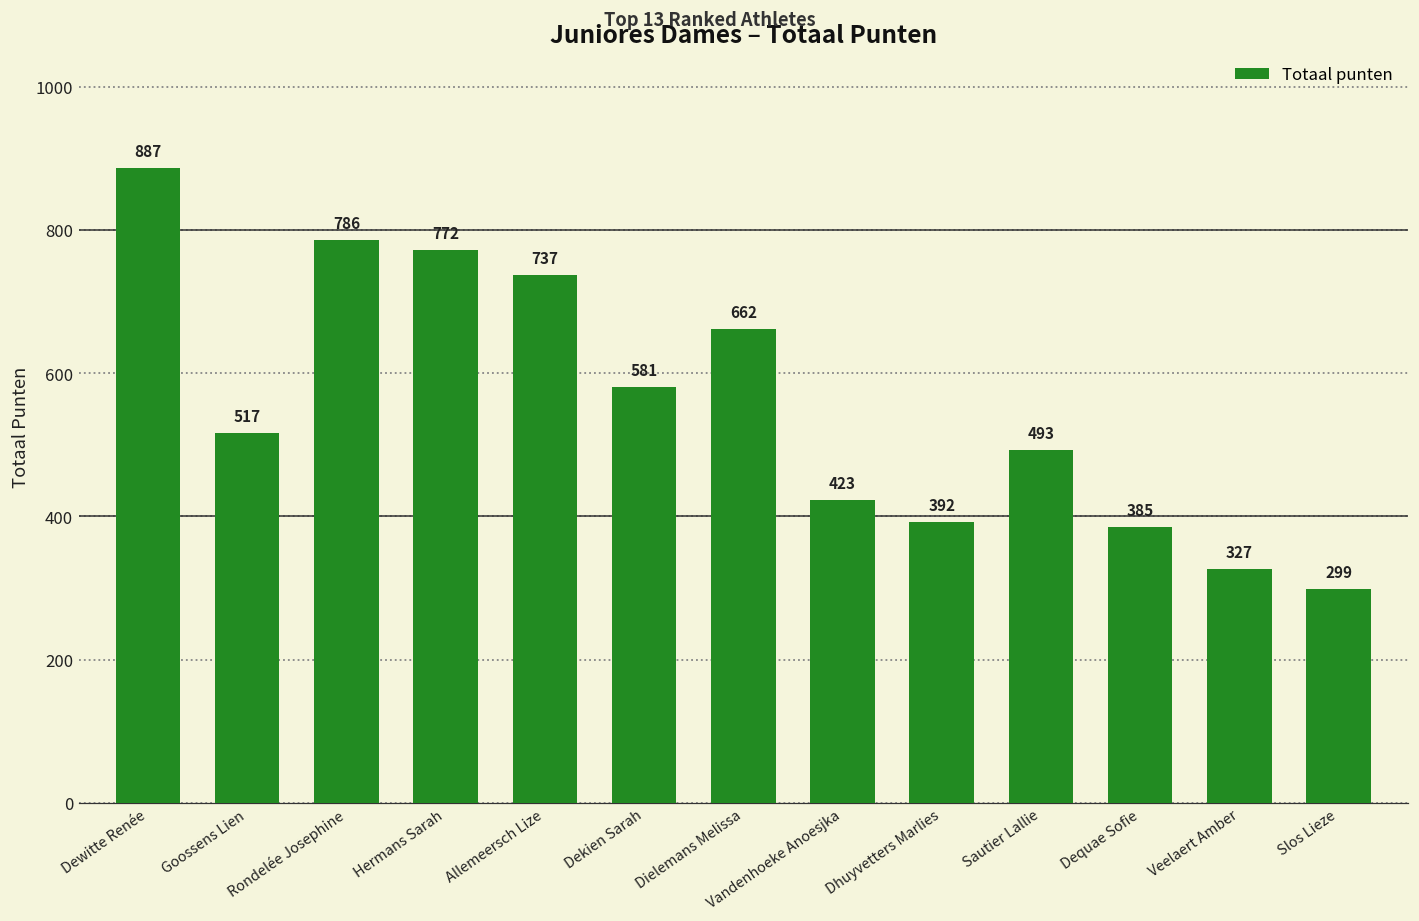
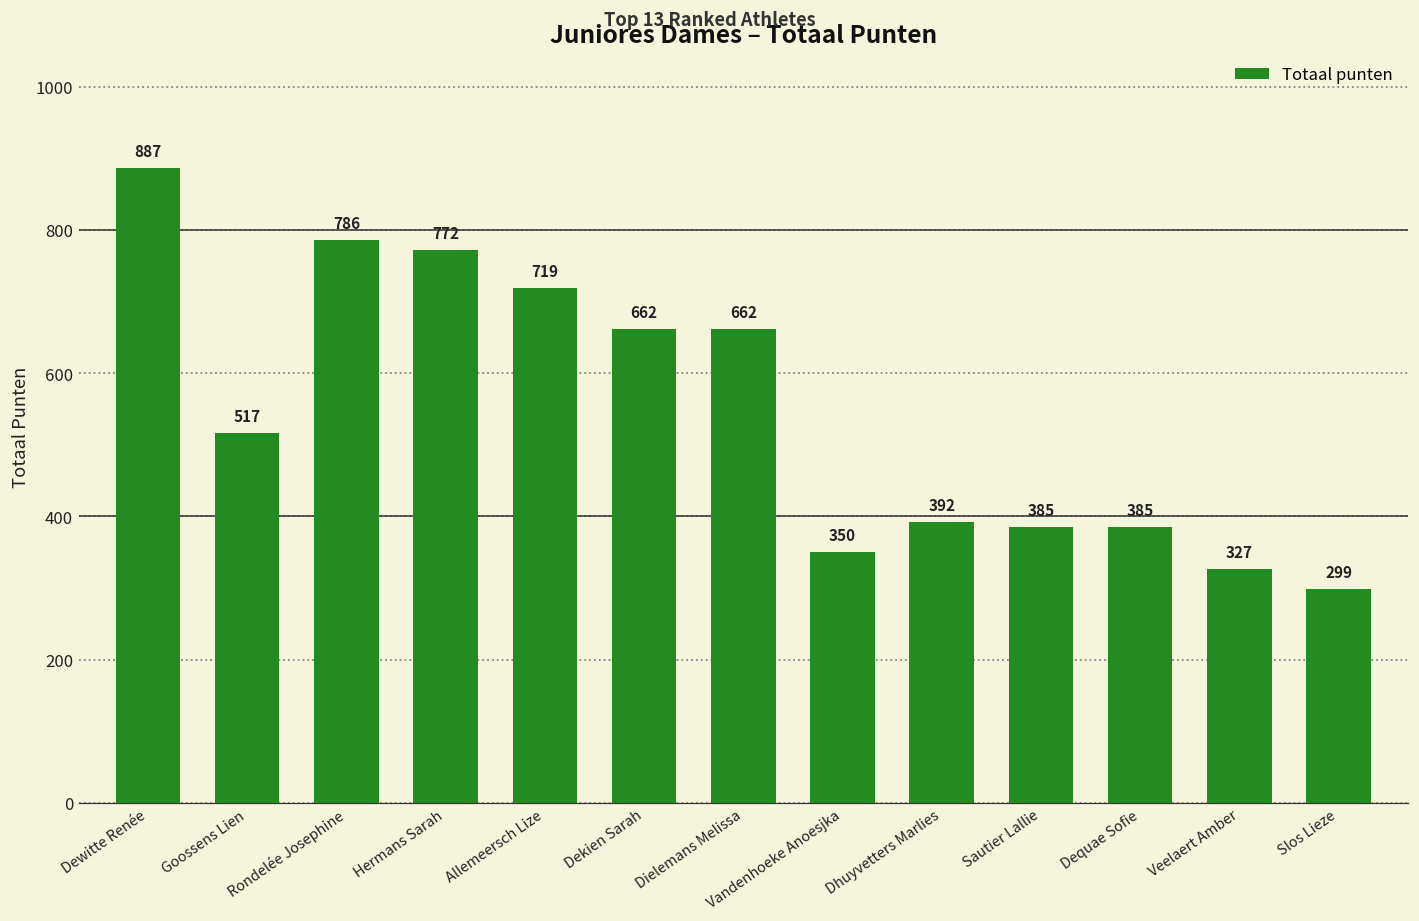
Allemeersch Lize: 737 -> 719
Dekien Sarah: 581 -> 662
Vandenhoeke Anoesjka: 423 -> 350
Sautier Lallie: 493 -> 385
